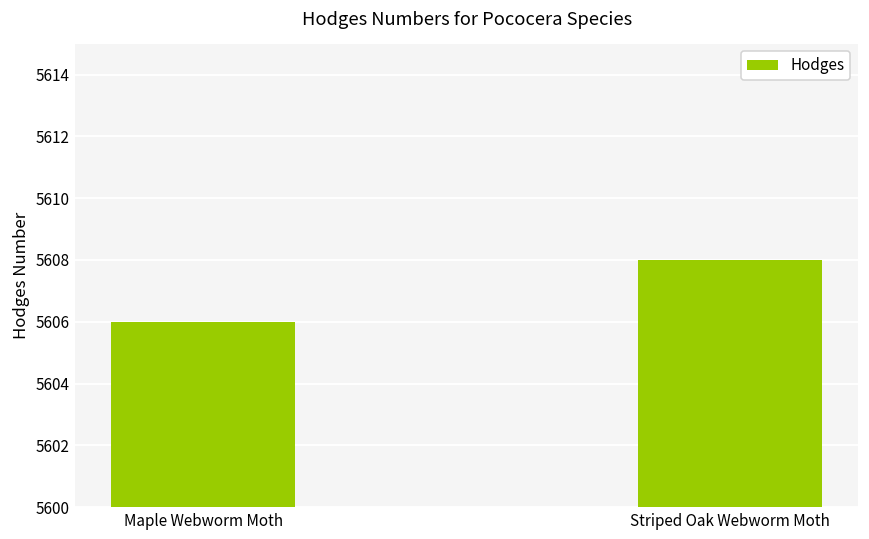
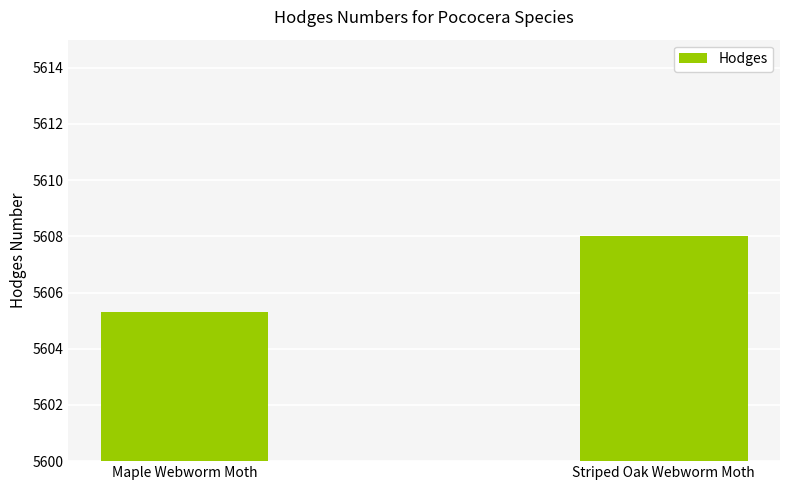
Maple Webworm Moth: 5606.0 -> 5605.3
